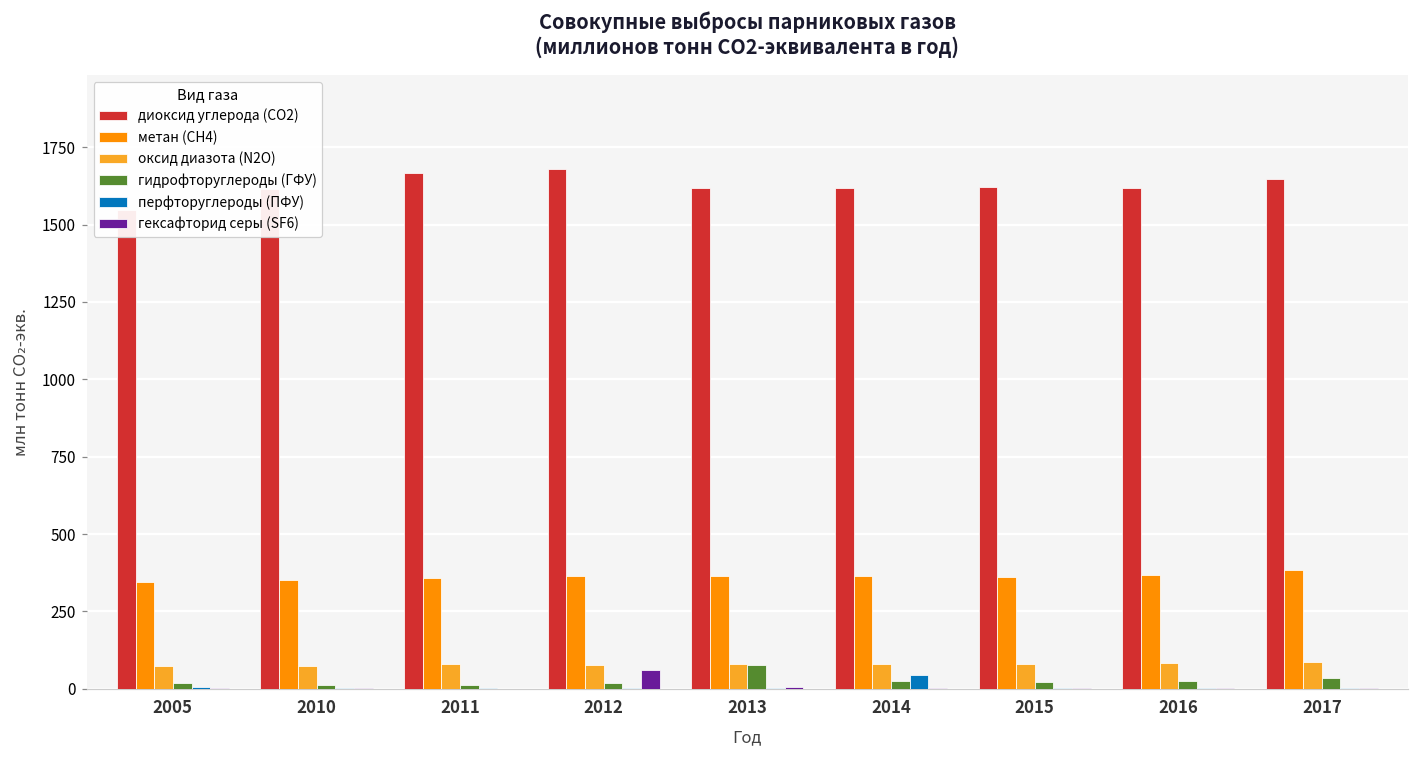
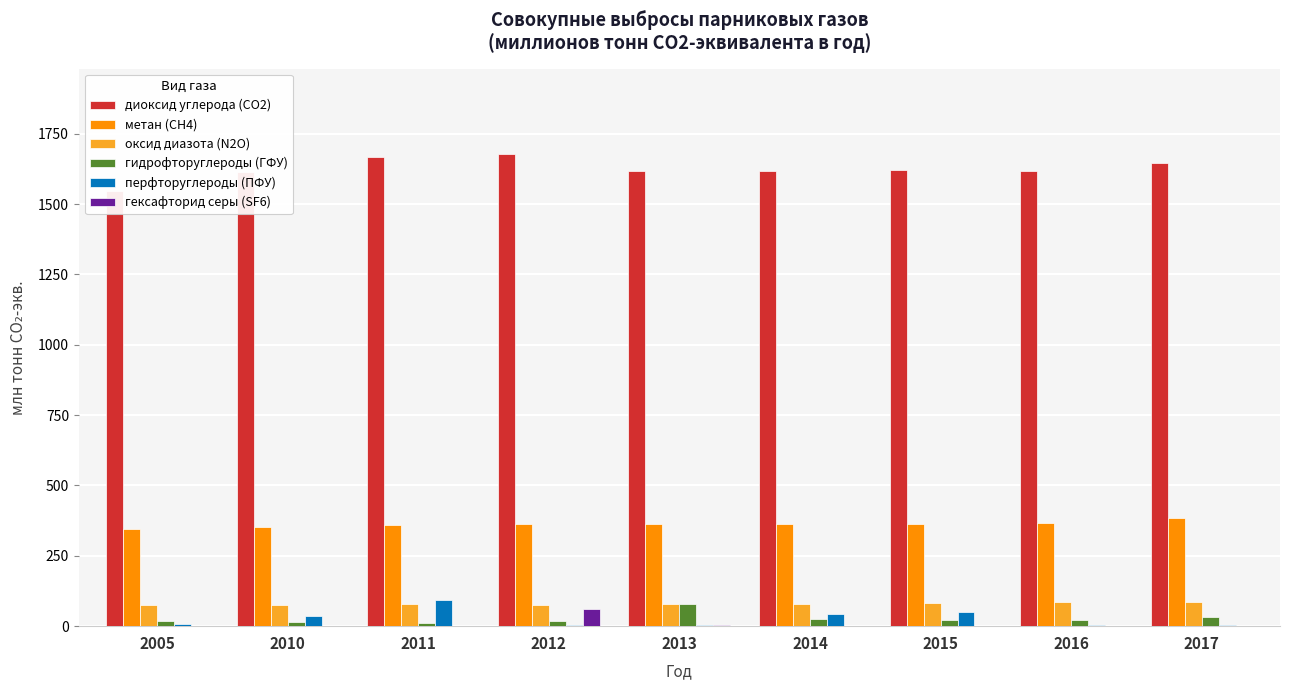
перфторуглероды (ПФУ), 2010: 0 -> 40
перфторуглероды (ПФУ), 2011: 0 -> 90
перфторуглероды (ПФУ), 2015: 0 -> 50
